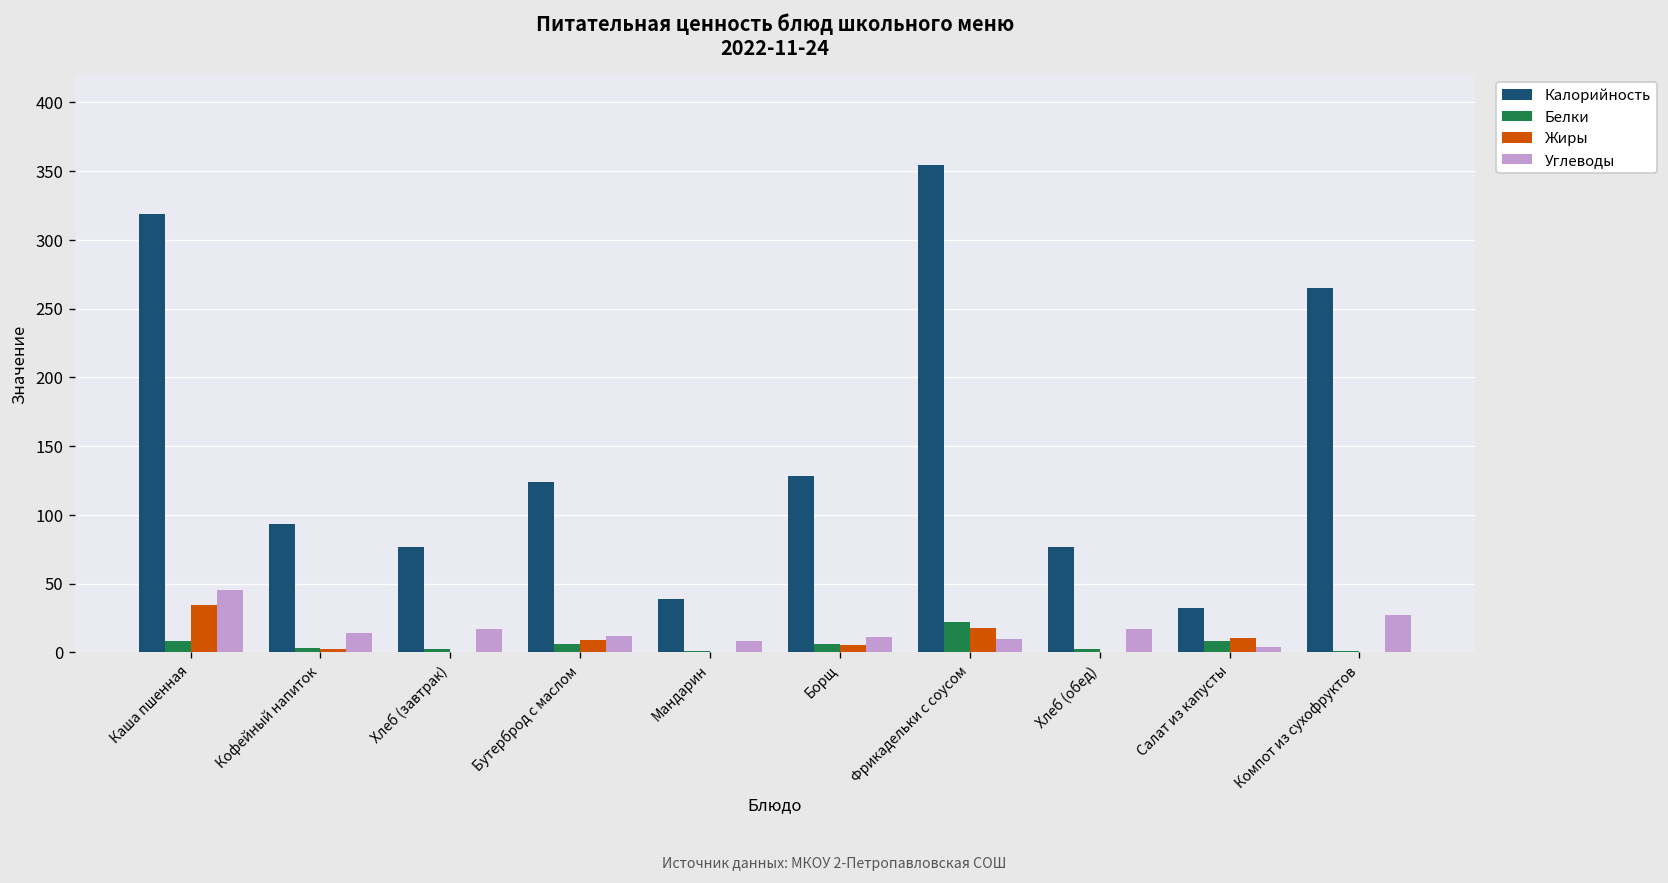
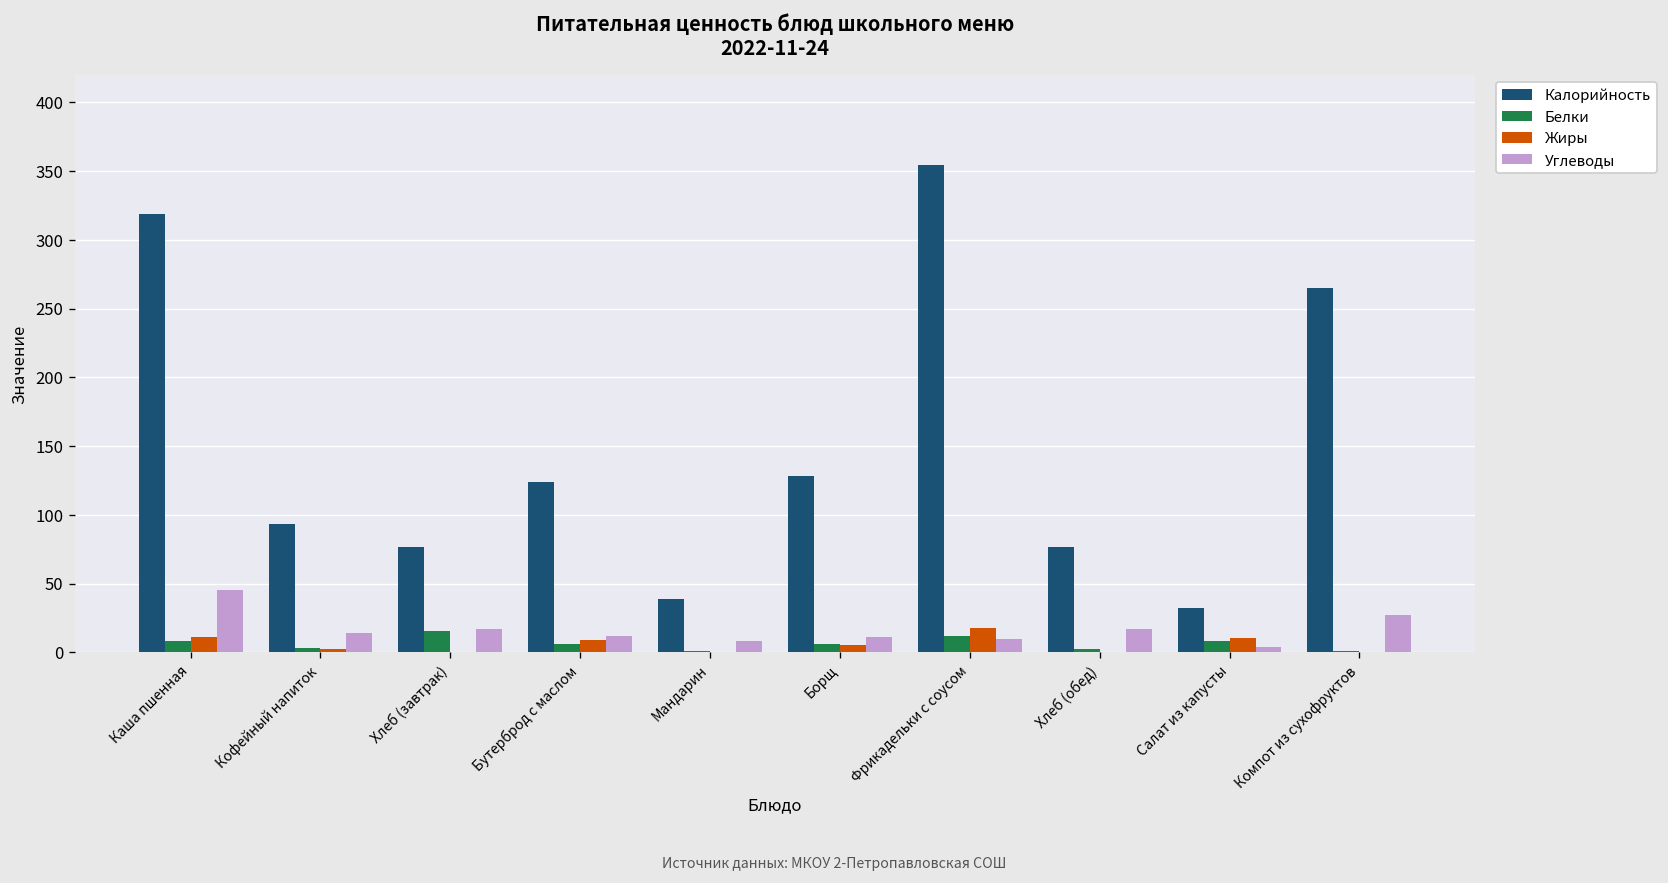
Жиры, Каша пшенная: 34 -> 12
Белки, Хлеб (завтрак): 3 -> 16
Белки, Фрикадельки с соусом: 22 -> 12
